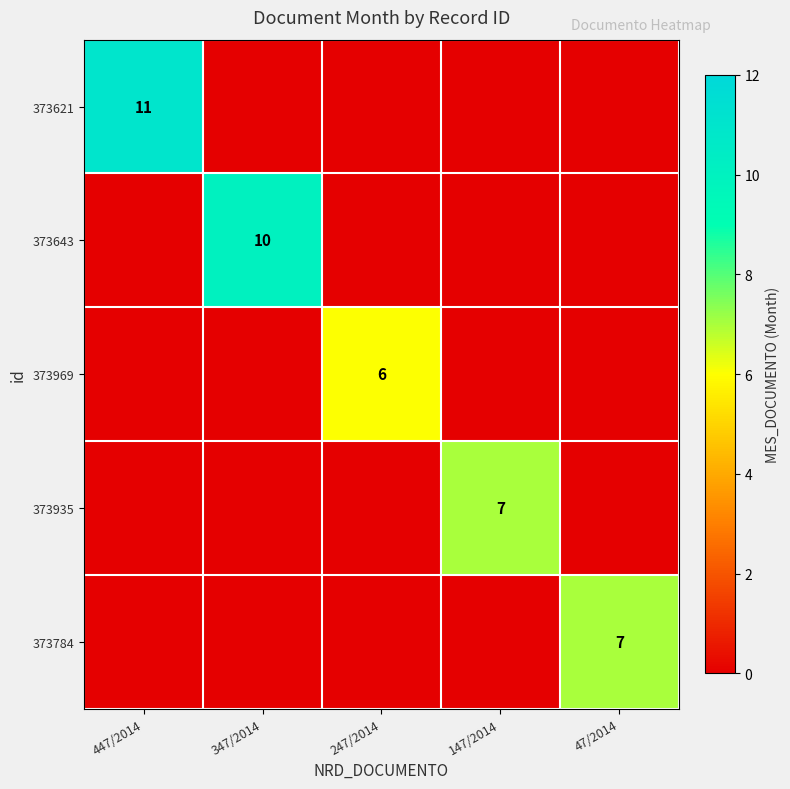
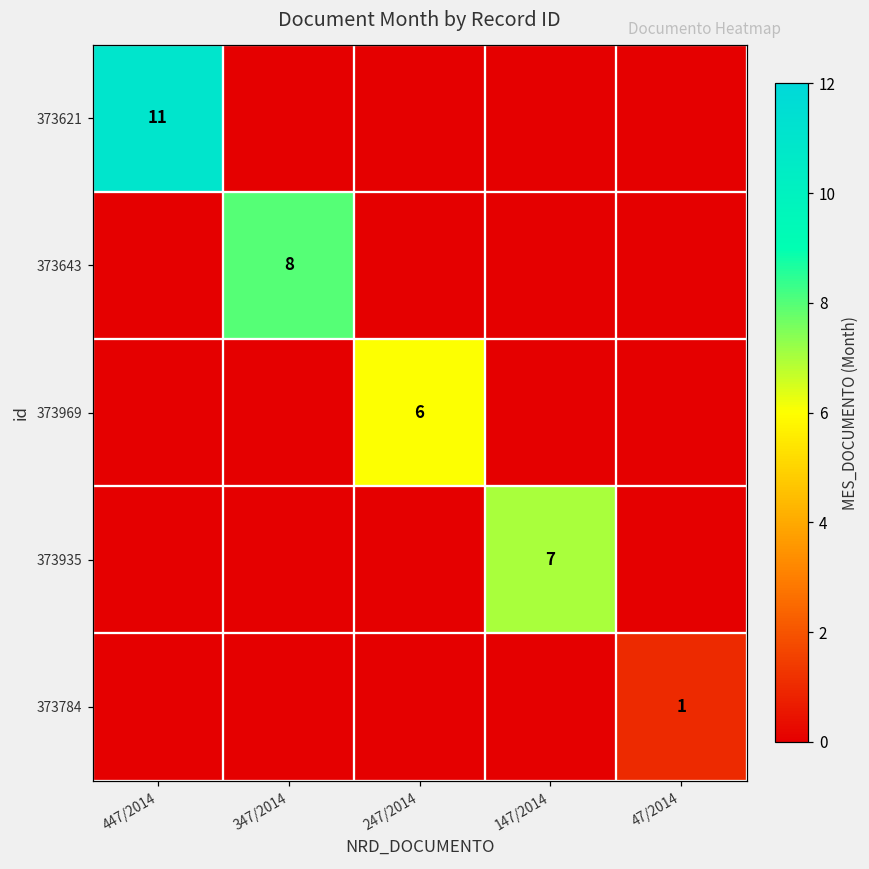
373643, 347/2014: 10 -> 8
373784, 47/2014: 7 -> 1
